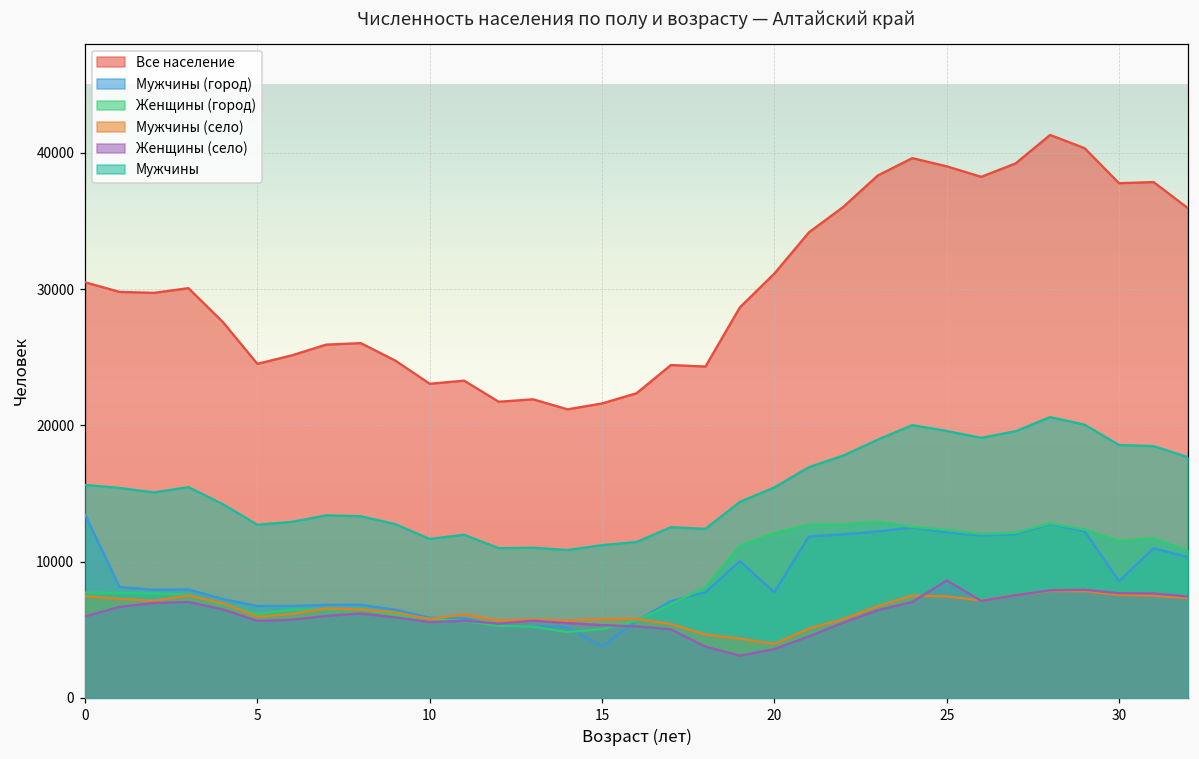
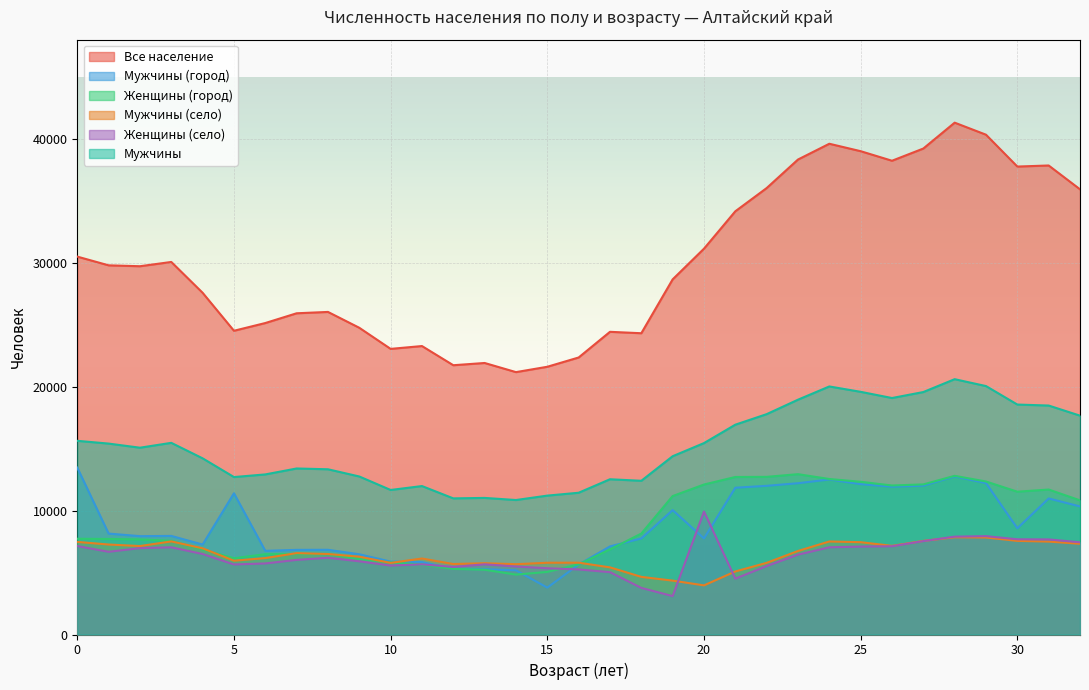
Женщины (село), 0: 6000 -> 7100
Мужчины (город), 5: 6700 -> 11400
Женщины (село), 20: 3600 -> 9900
Женщины (село), 25: 8600 -> 7100
